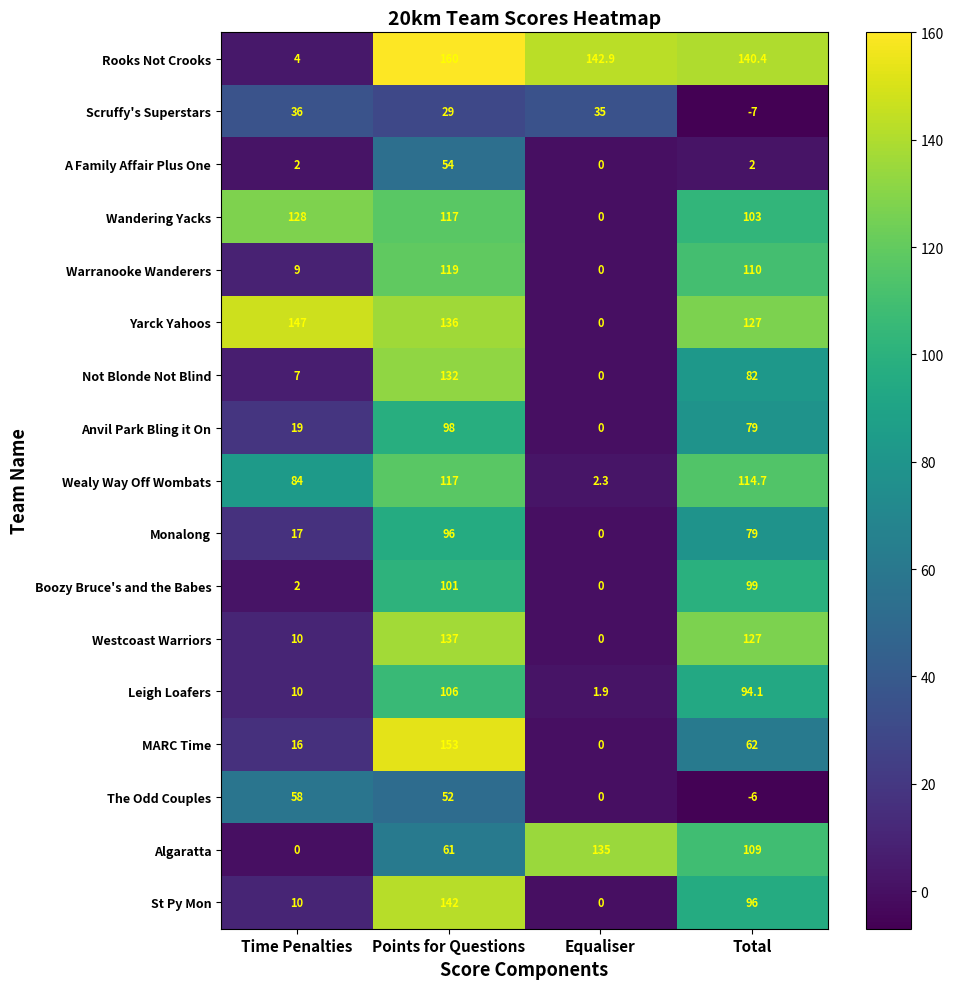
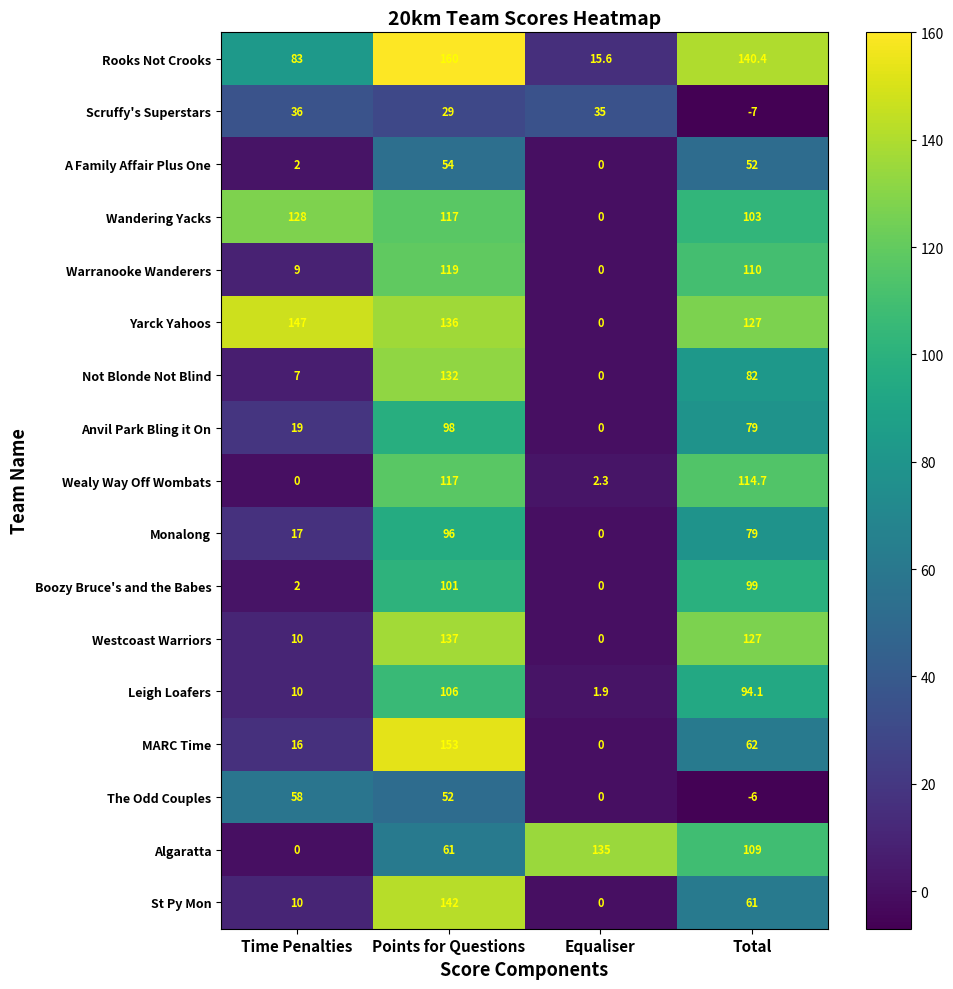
Rooks Not Crooks, Time Penalties: 4 -> 83
Rooks Not Crooks, Equaliser: 142.9 -> 15.6
A Family Affair Plus One, Total: 2 -> 52
Wealy Way Off Wombats, Time Penalties: 84 -> 0
St Py Mon, Total: 96 -> 61
